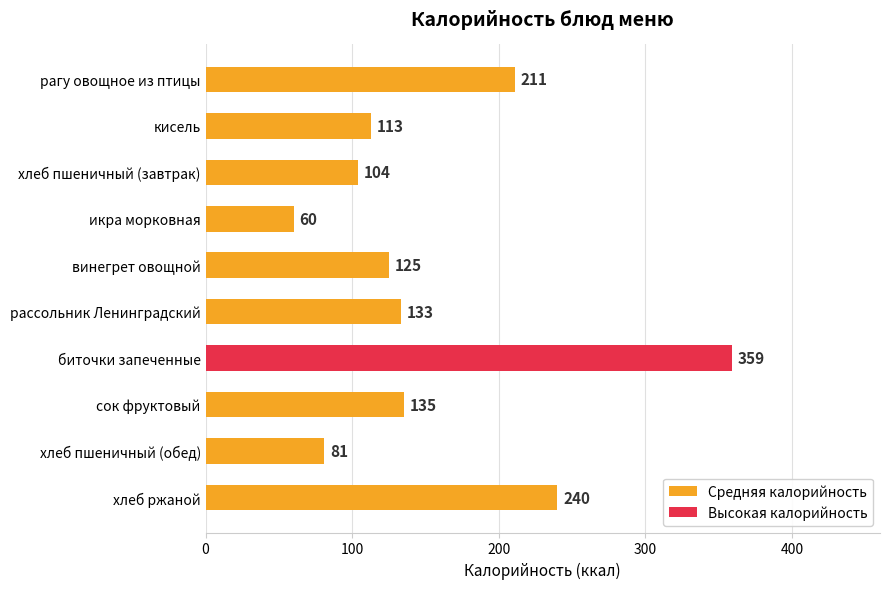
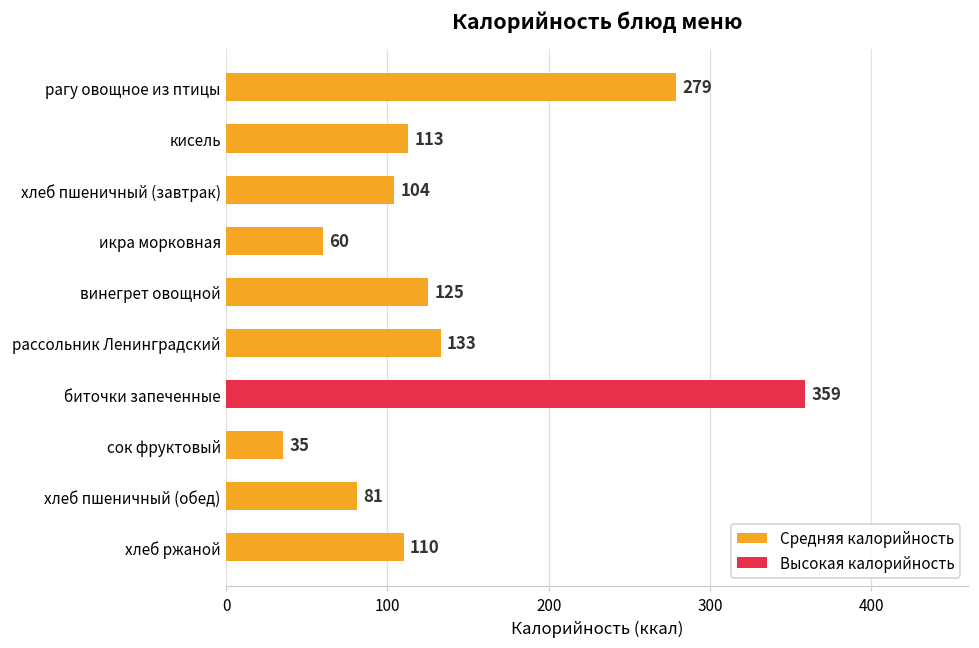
рагу овощное из птицы: 211 -> 279
сок фруктовый: 135 -> 35
хлеб ржаной: 240 -> 110
